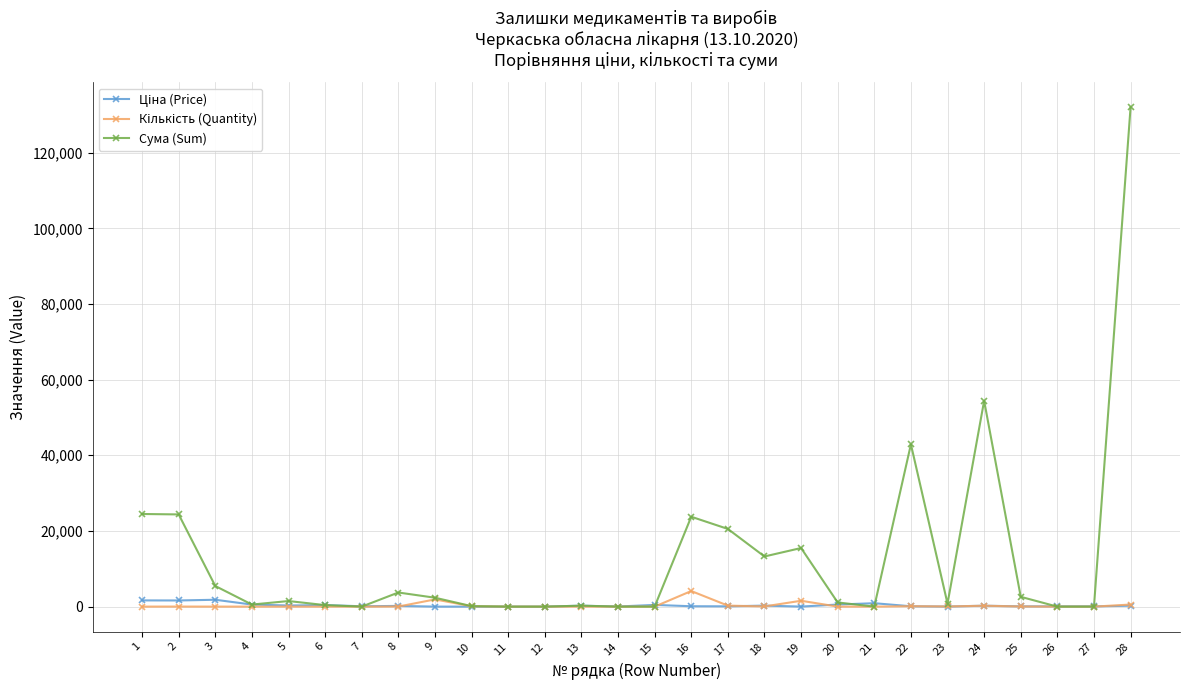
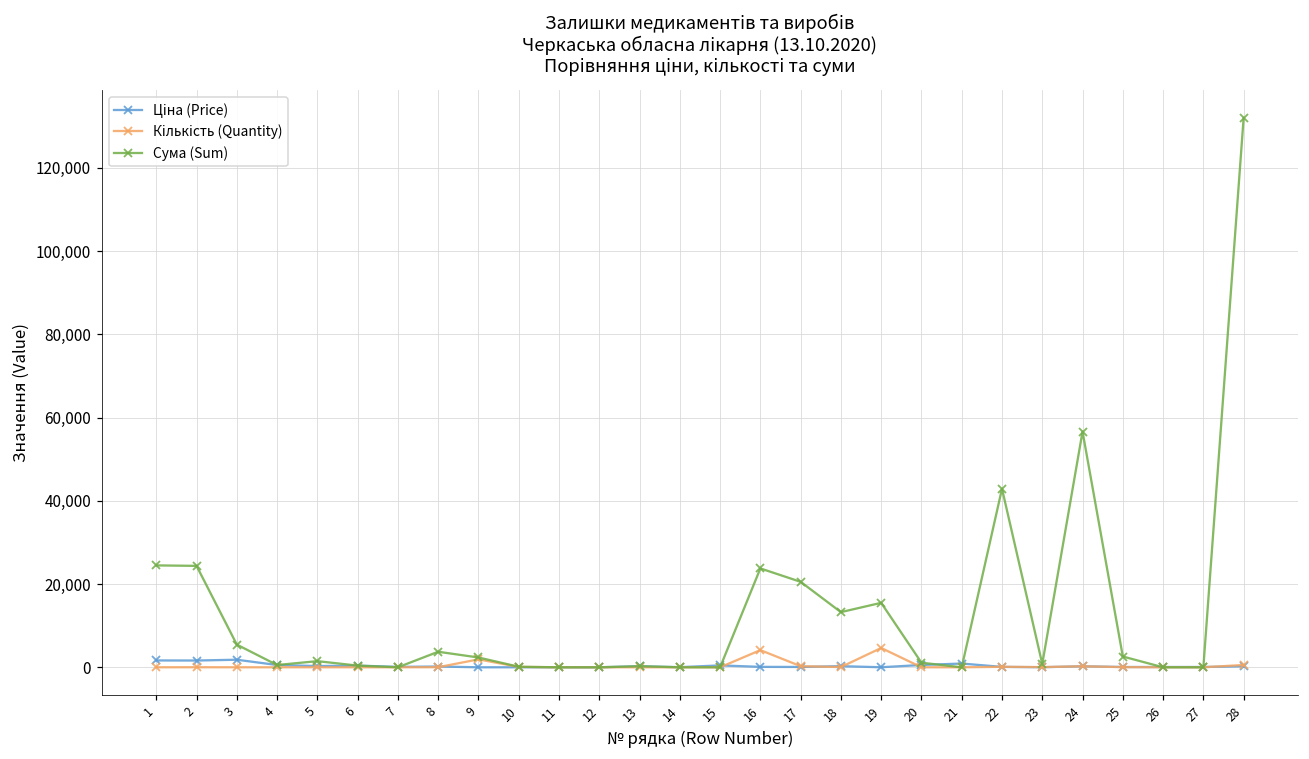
Кількість (Quantity), 19: 2,000 -> 5,000
Сума (Sum), 24: 54,000 -> 57,000
